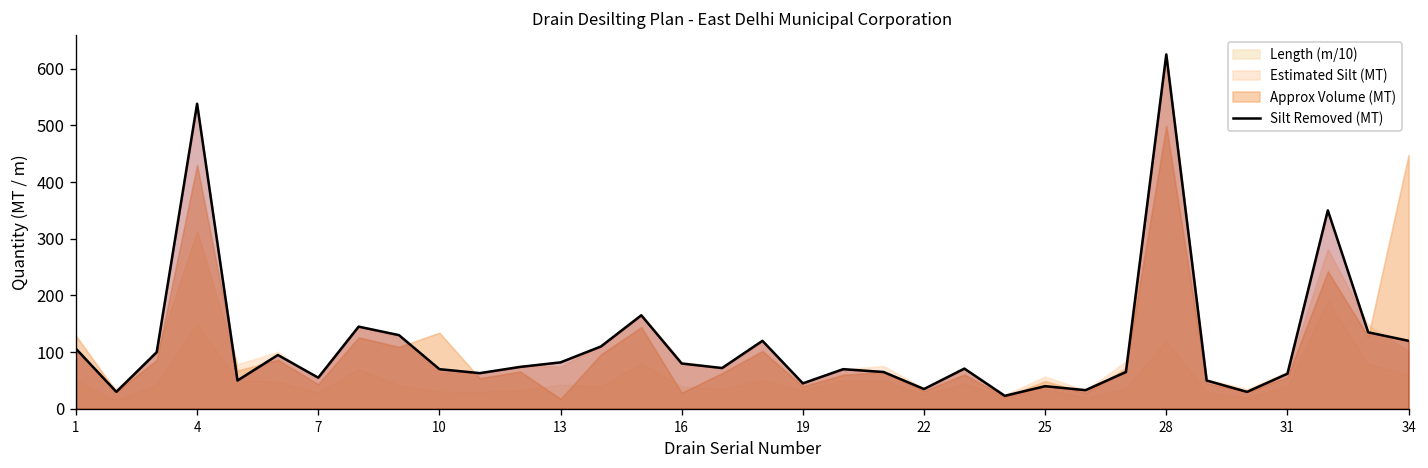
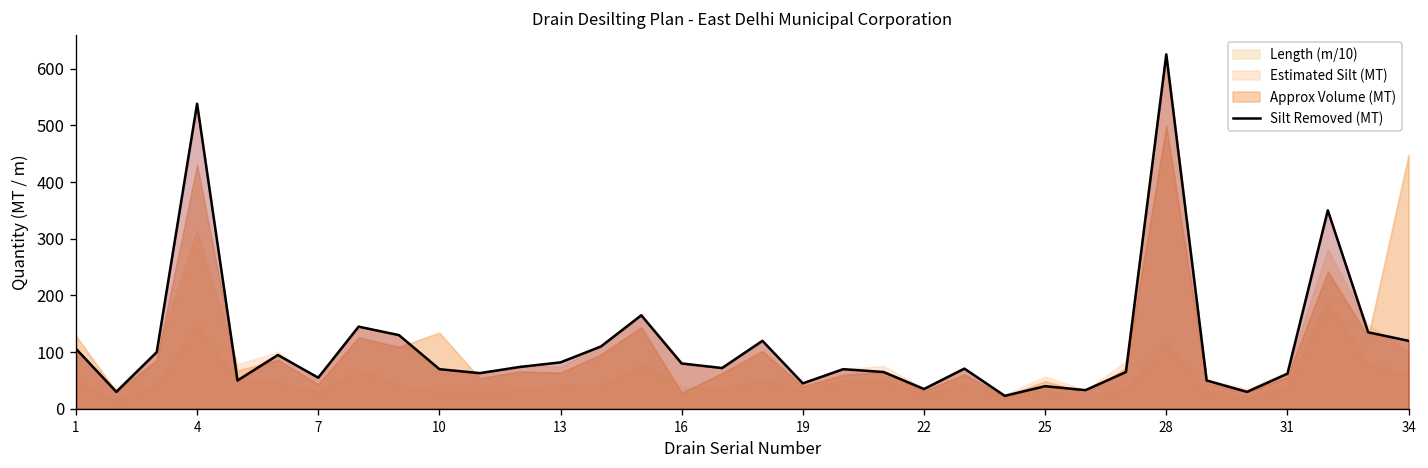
Approx Volume (MT), 13: 20 -> 60
